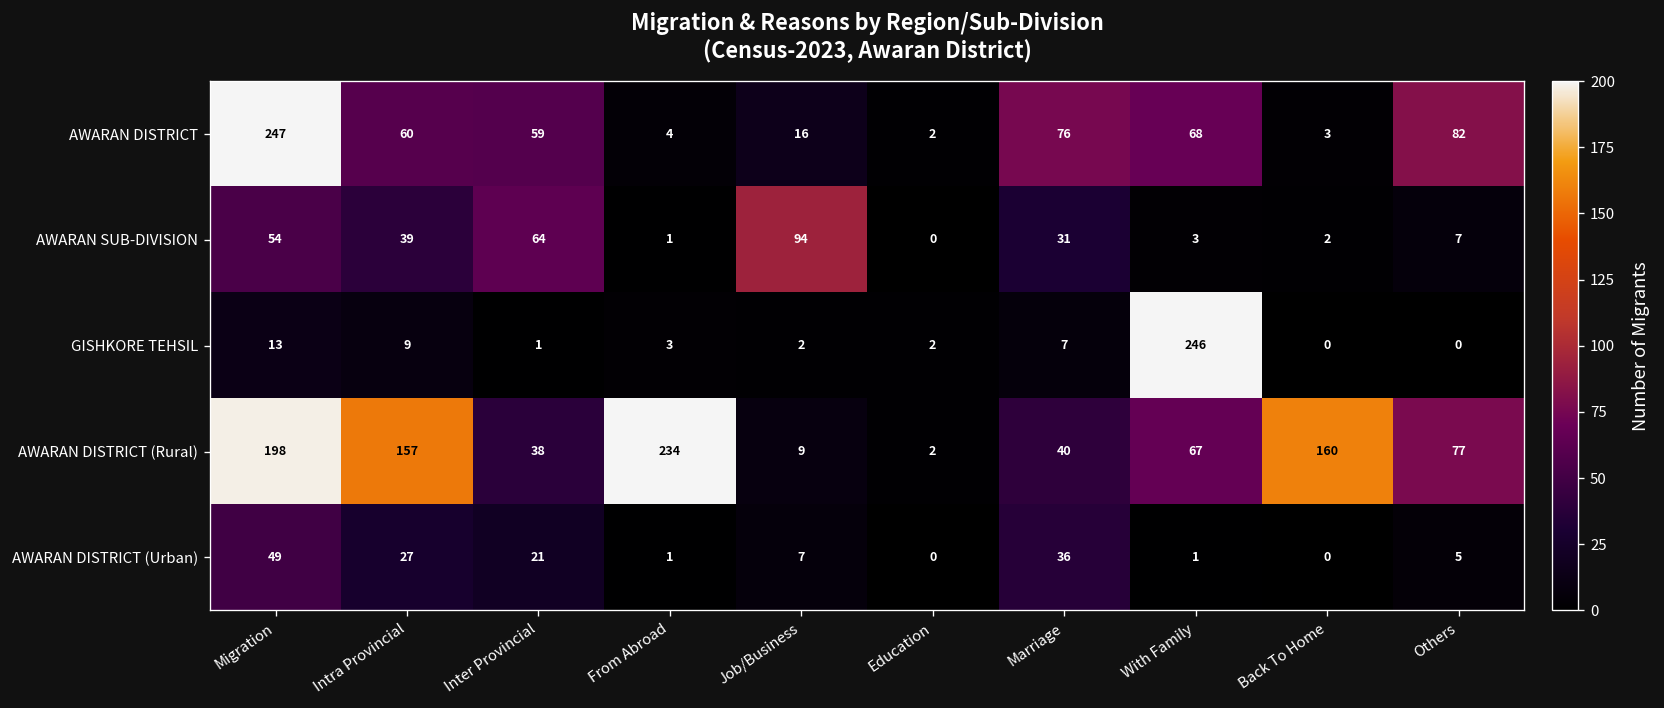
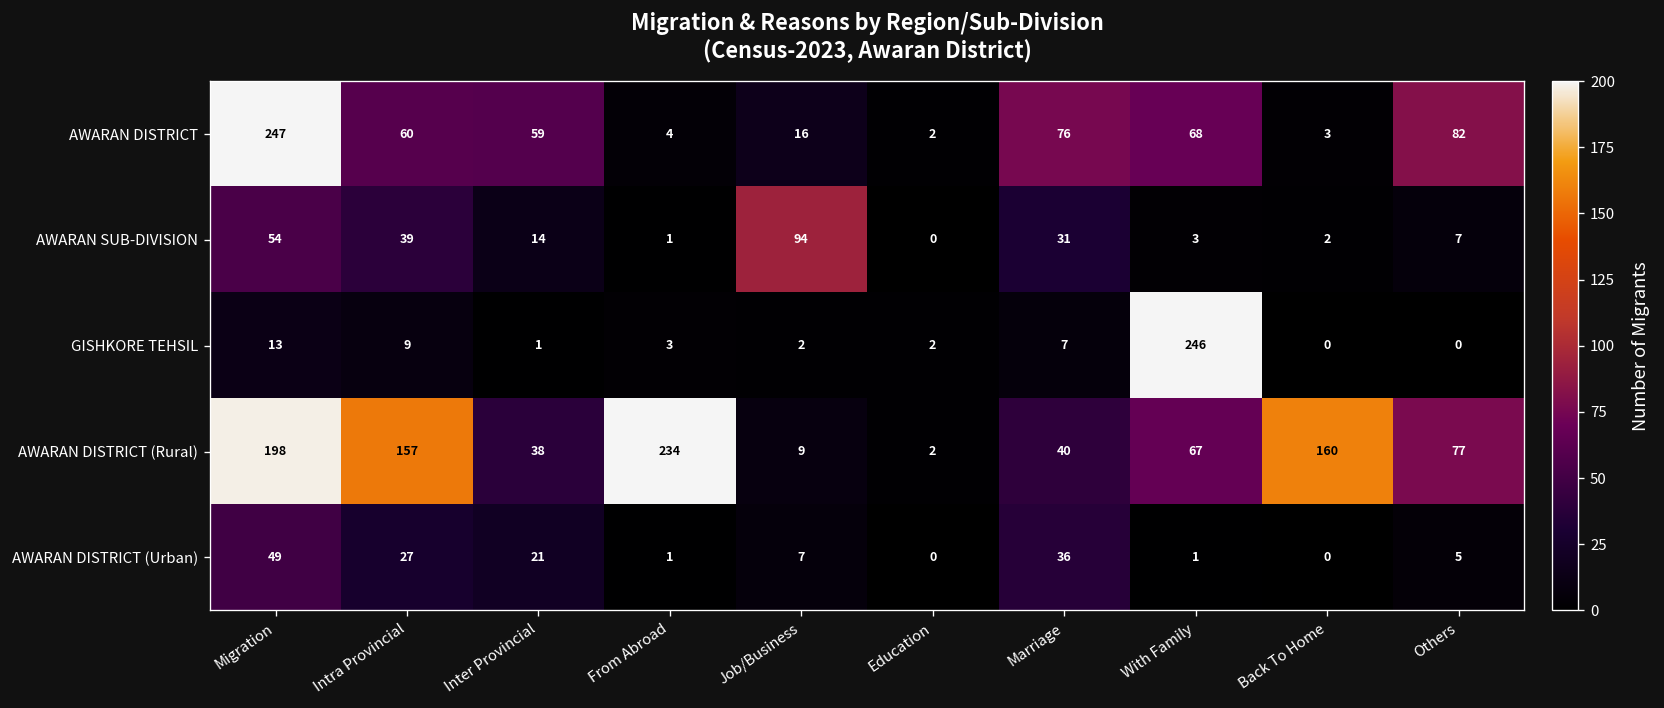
AWARAN SUB-DIVISION, Inter Provincial: 64 -> 14
